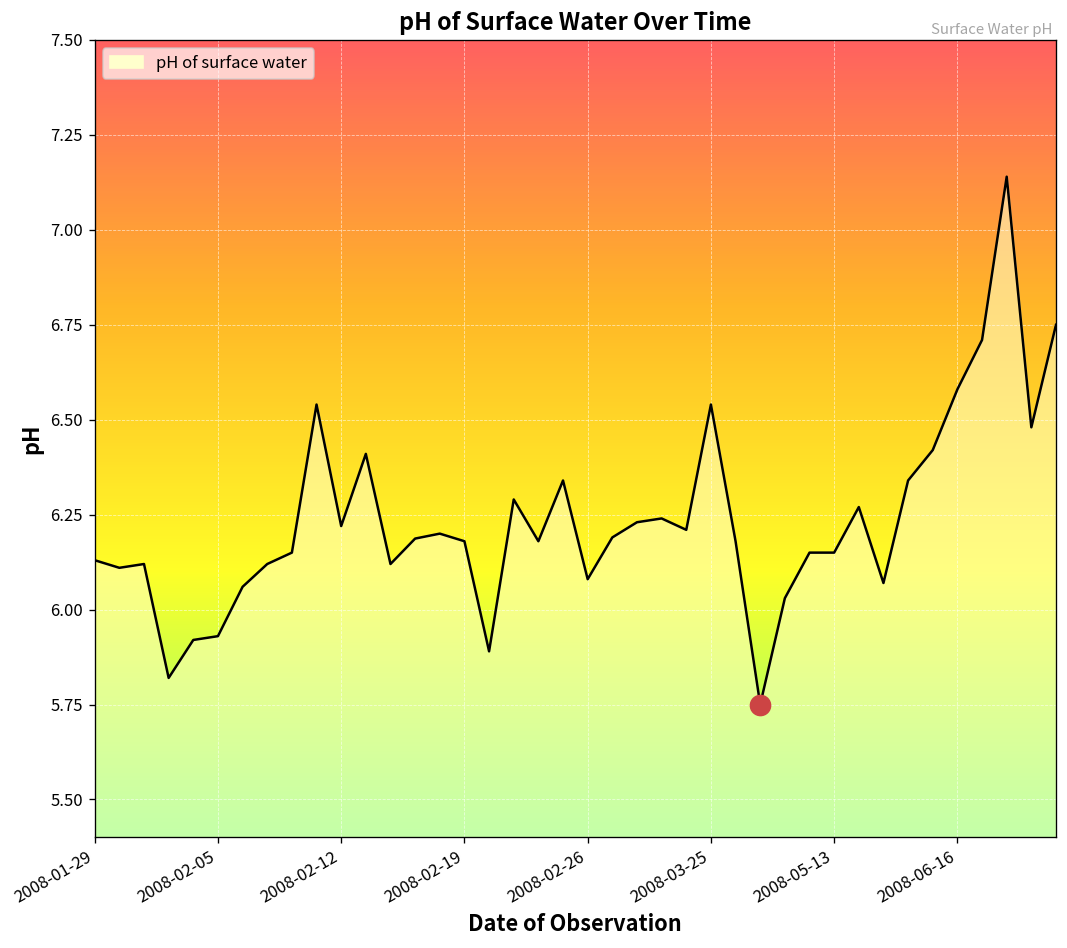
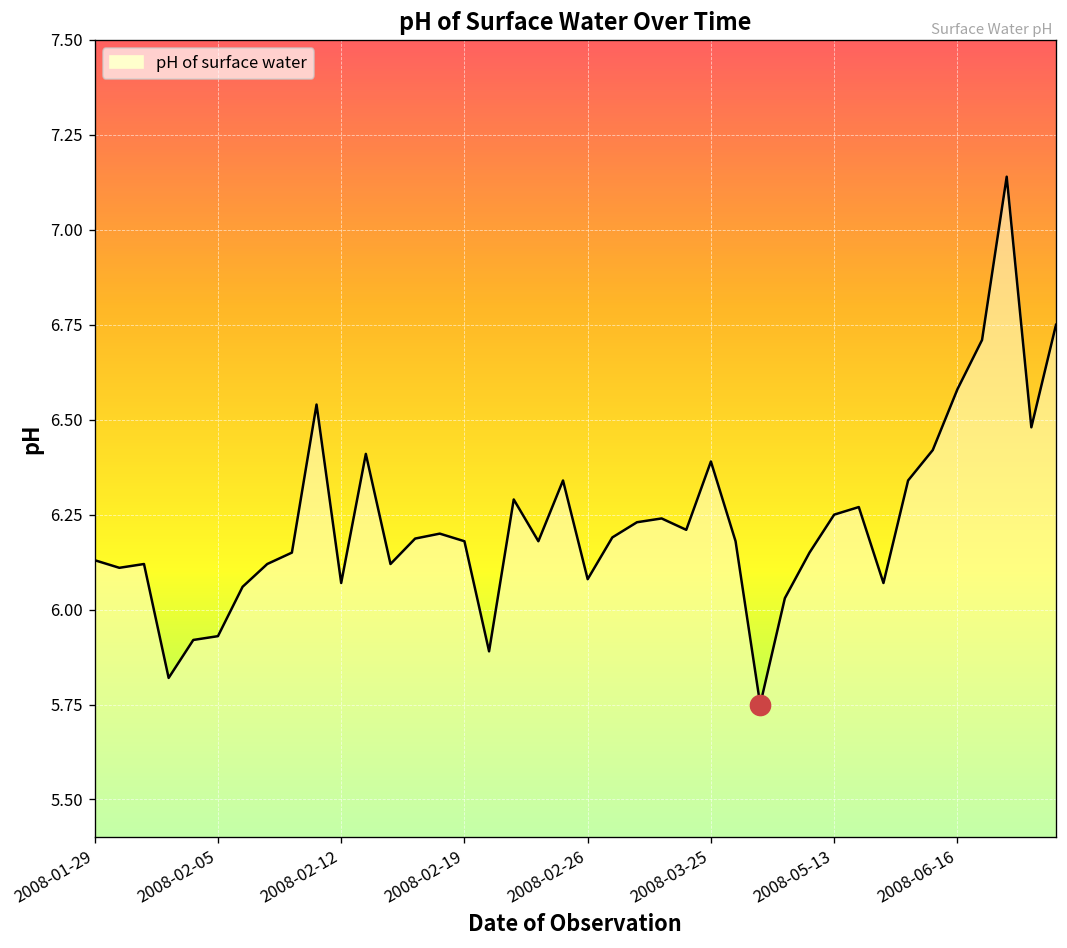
pH of surface water, 2008-02-12: 6.22 -> 6.07
pH of surface water, 2008-03-25: 6.54 -> 6.39
pH of surface water, 2008-05-13: 6.15 -> 6.25
